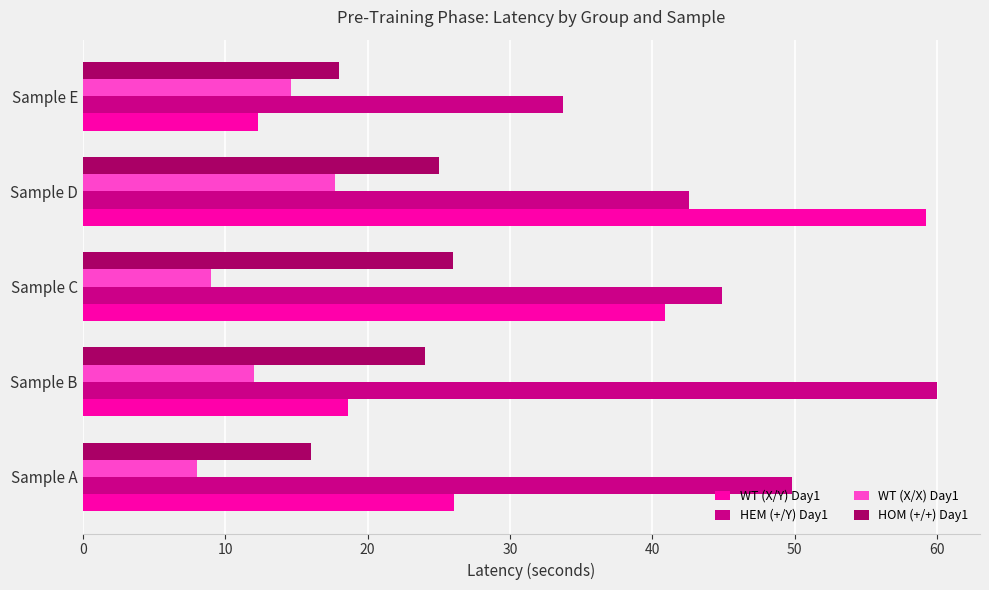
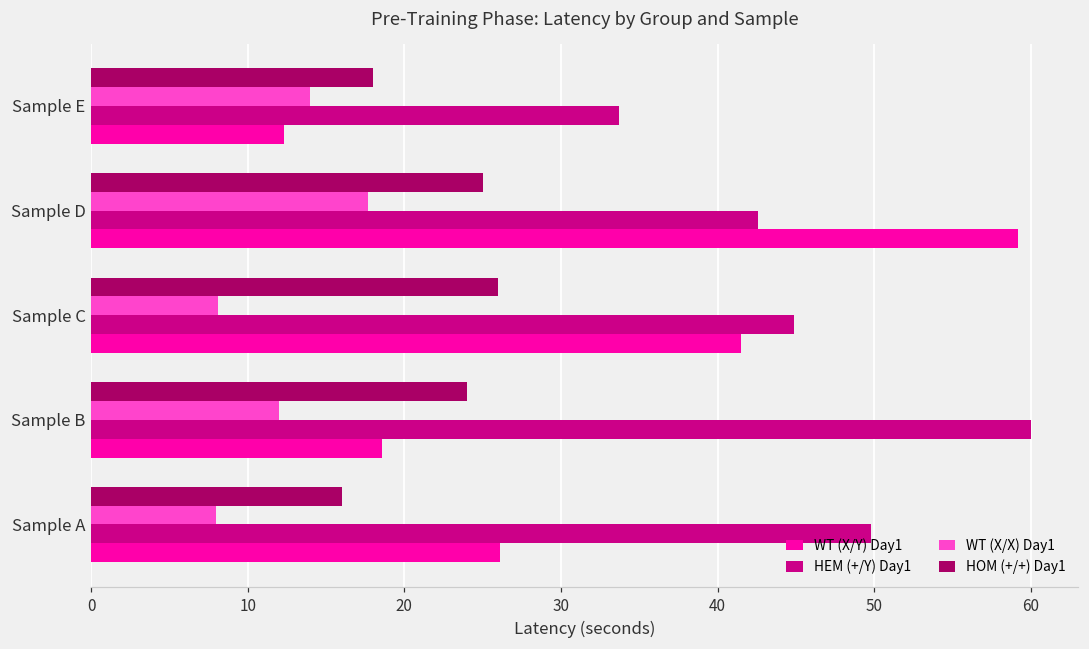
WT (X/X) Day1, Sample E: 14.6 -> 14.0
WT (X/X) Day1, Sample C: 9.0 -> 8.1
WT (X/Y) Day1, Sample C: 40.9 -> 41.5
